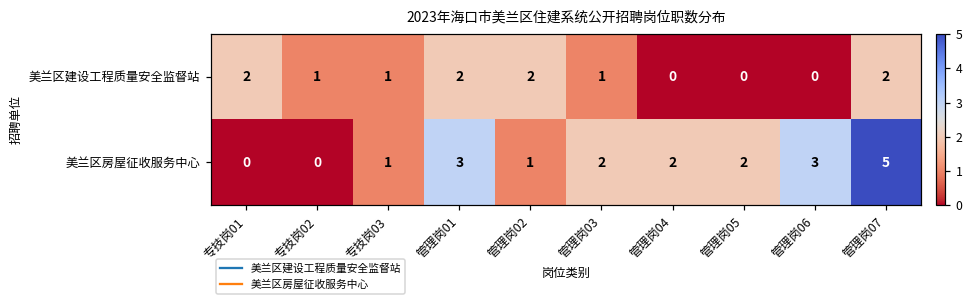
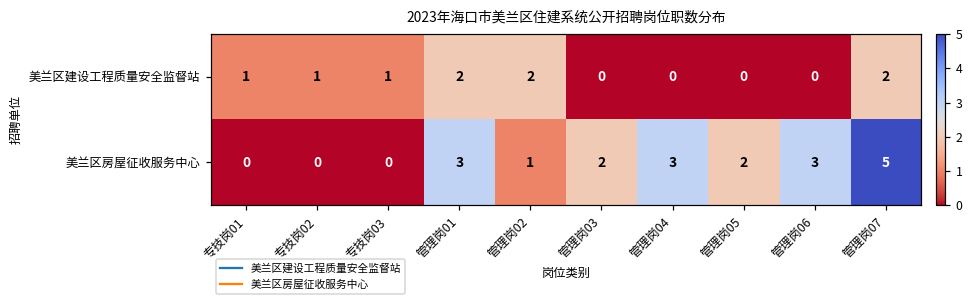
美兰区建设工程质量安全监督站, 专技岗01: 2 -> 1
美兰区建设工程质量安全监督站, 管理岗03: 1 -> 0
美兰区房屋征收服务中心, 专技岗03: 1 -> 0
美兰区房屋征收服务中心, 管理岗04: 2 -> 3
